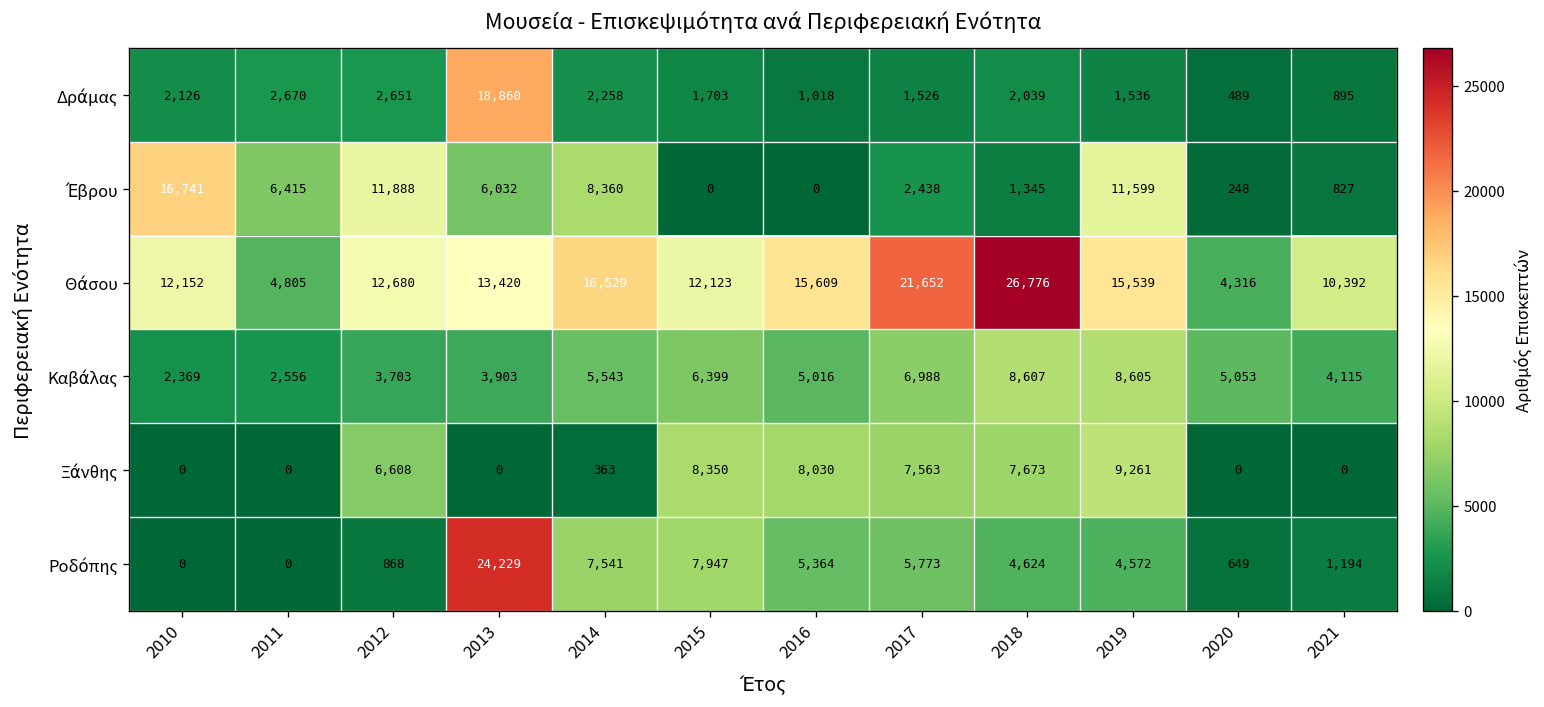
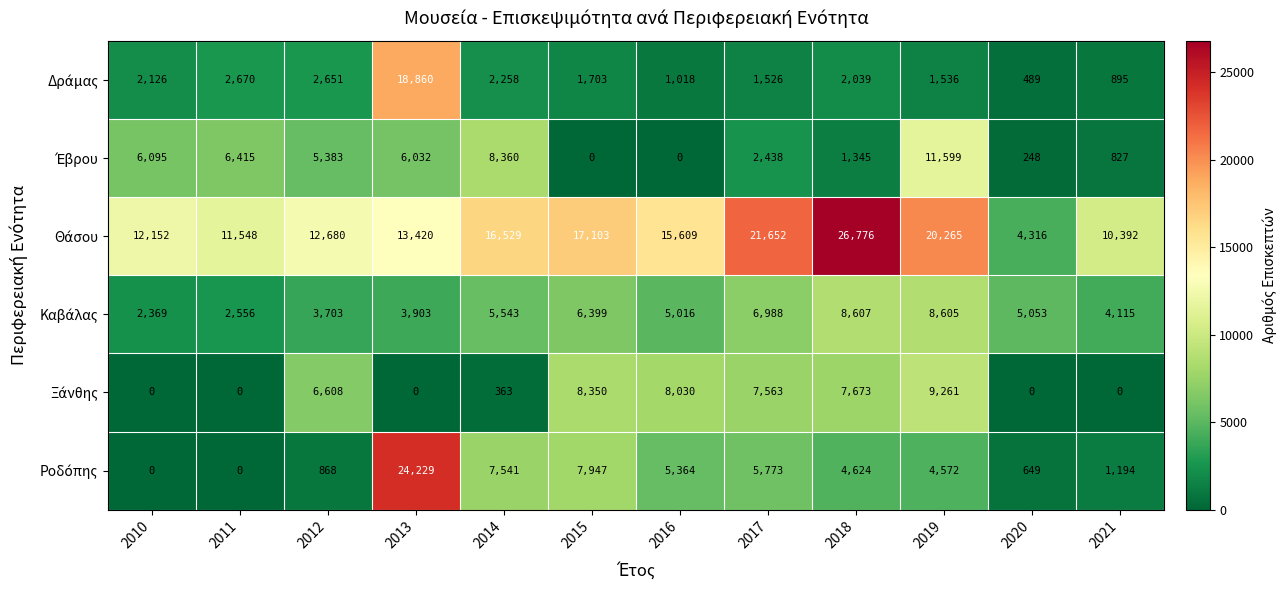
Έβρου, 2010: 16,741 -> 6,095
Έβρου, 2012: 11,888 -> 5,383
Θάσου, 2011: 4,805 -> 11,548
Θάσου, 2015: 12,123 -> 17,103
Θάσου, 2019: 15,539 -> 20,265
